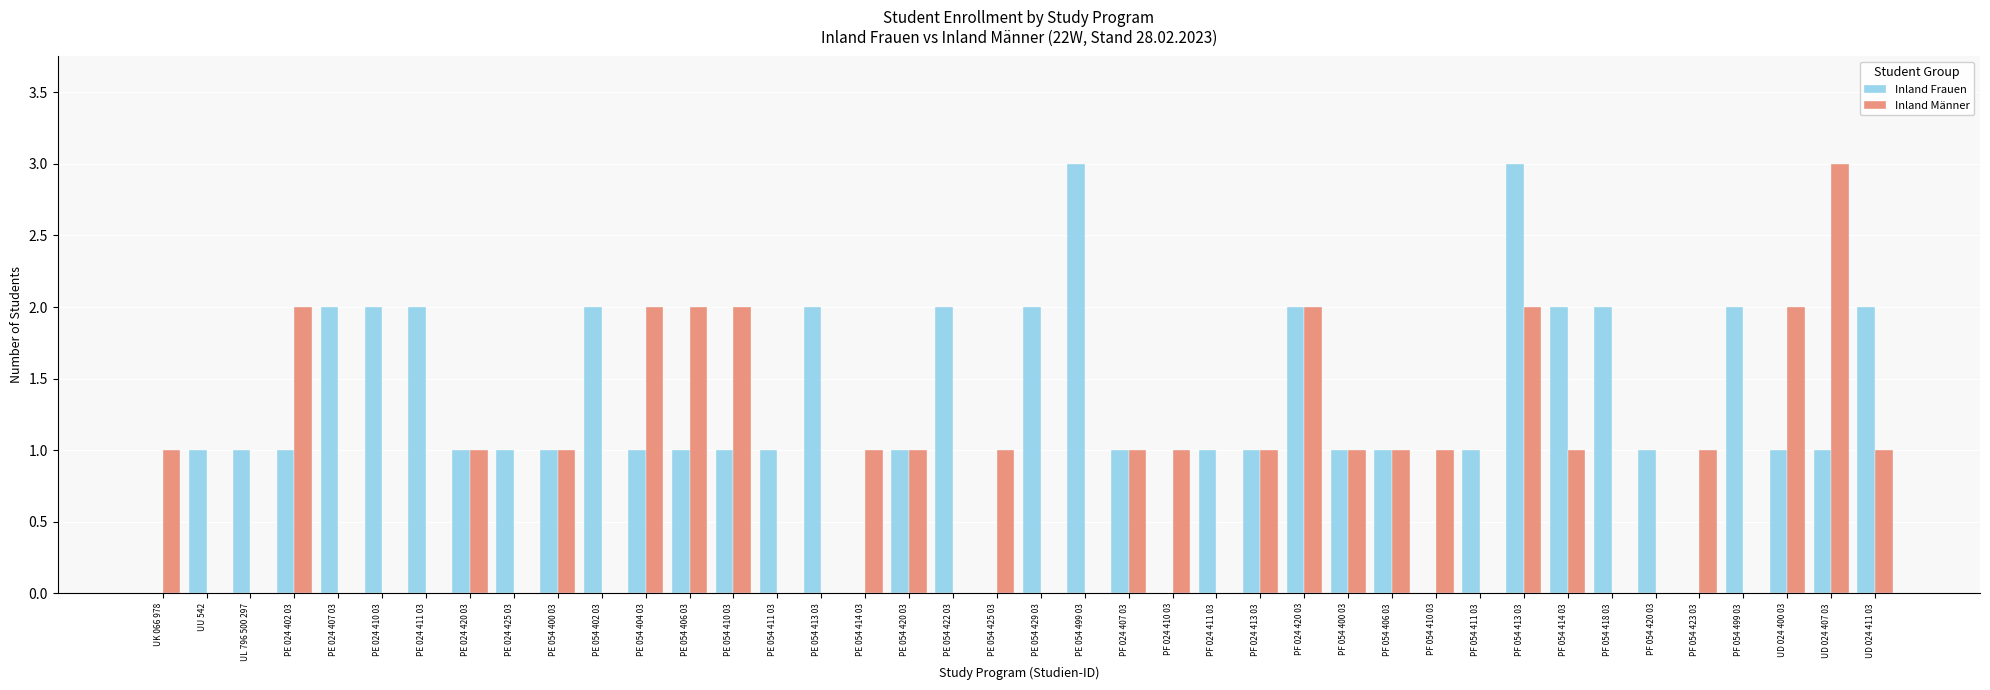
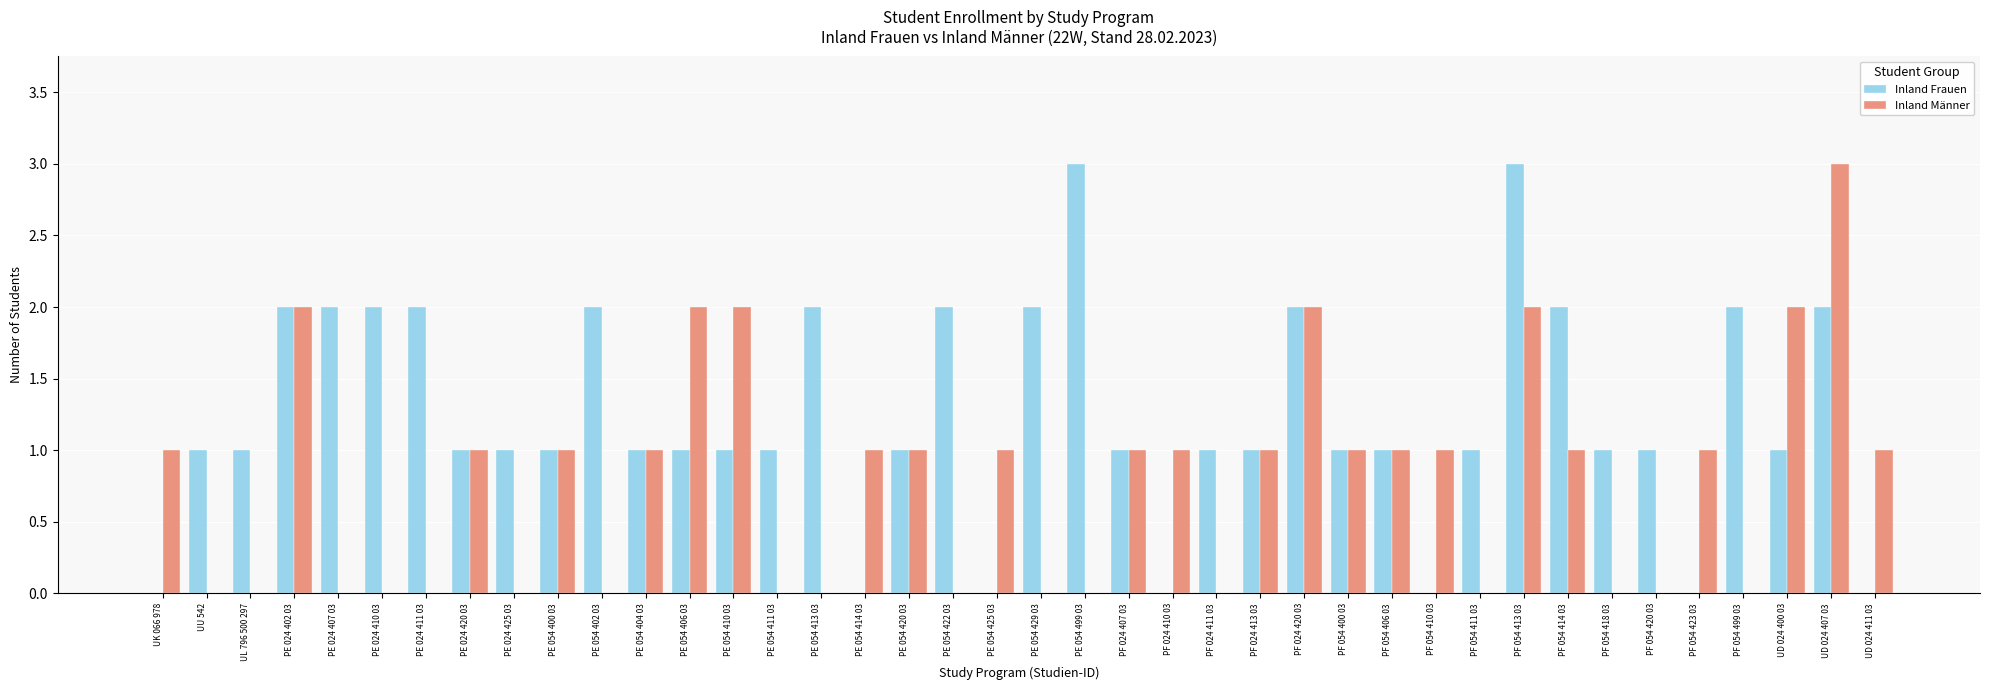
Inland Frauen, PE 024 402 03: 1 -> 2
Inland Männer, PE 054 404 03: 2 -> 1
Inland Frauen, PF 054 418 03: 2 -> 1
Inland Frauen, UD 024 407 03: 1 -> 2
Inland Frauen, UD 024 411 03: 2 -> 0
